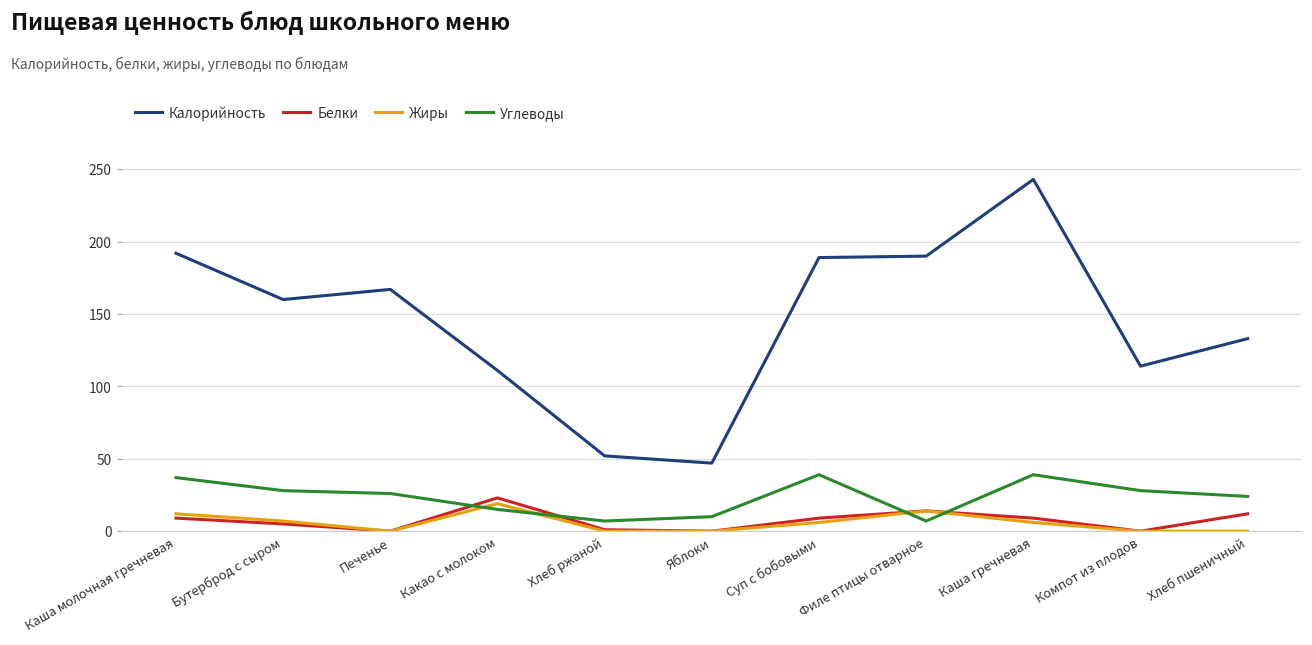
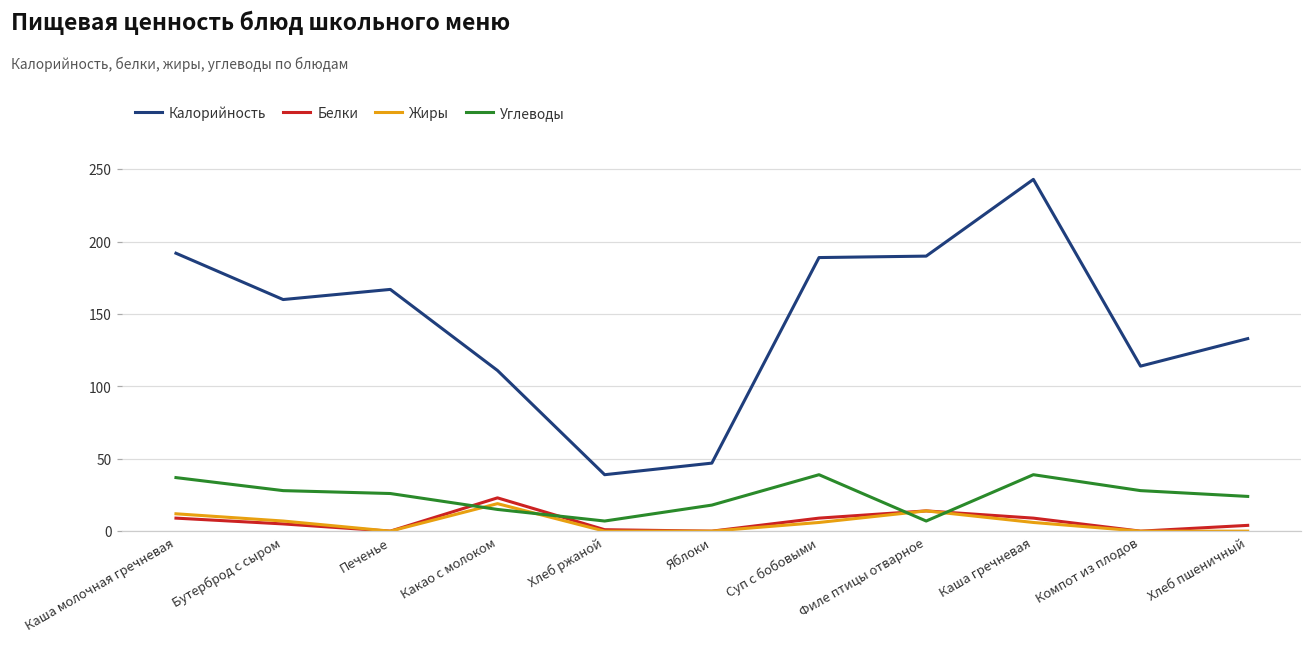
Калорийность, Хлеб ржаной: 52 -> 39
Углеводы, Яблоки: 10 -> 18
Белки, Хлеб пшеничный: 12 -> 4
